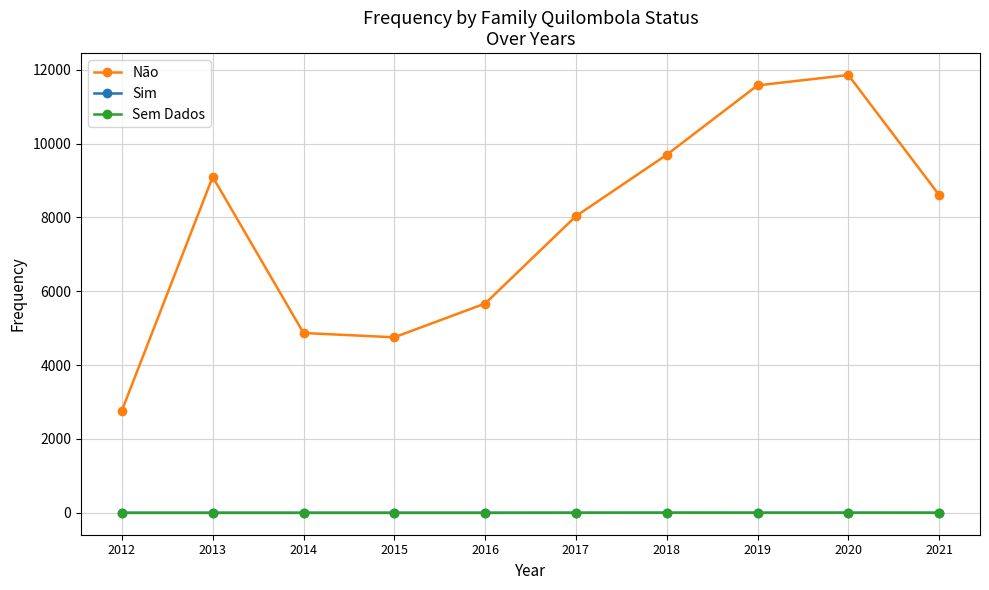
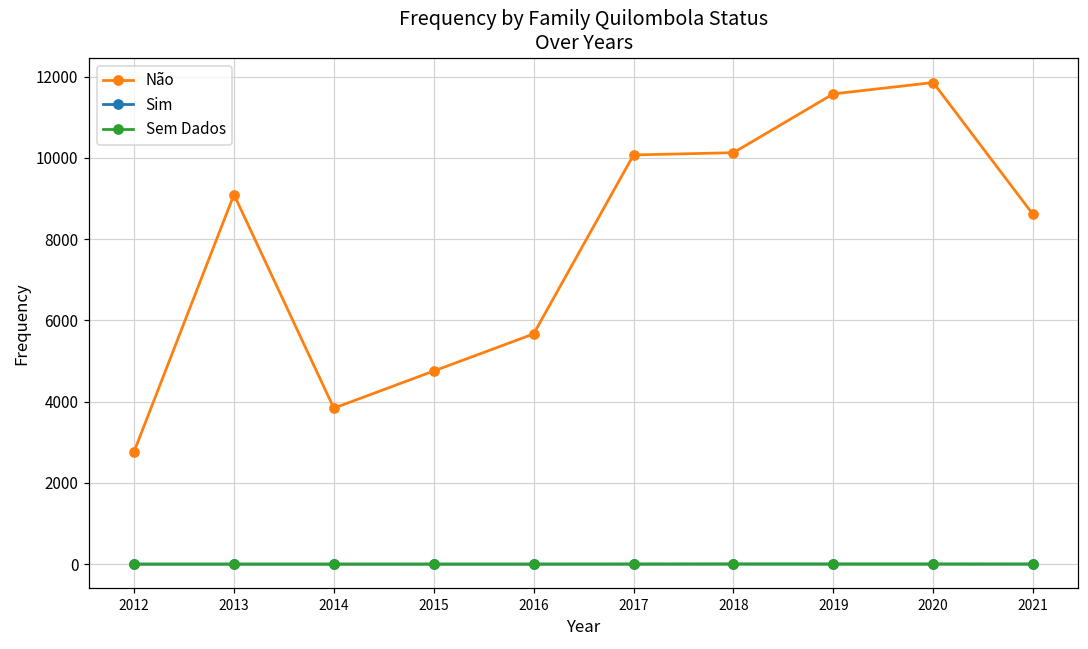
Não, 2014: 4900 -> 3800
Não, 2017: 8000 -> 10100
Não, 2018: 9700 -> 10100
